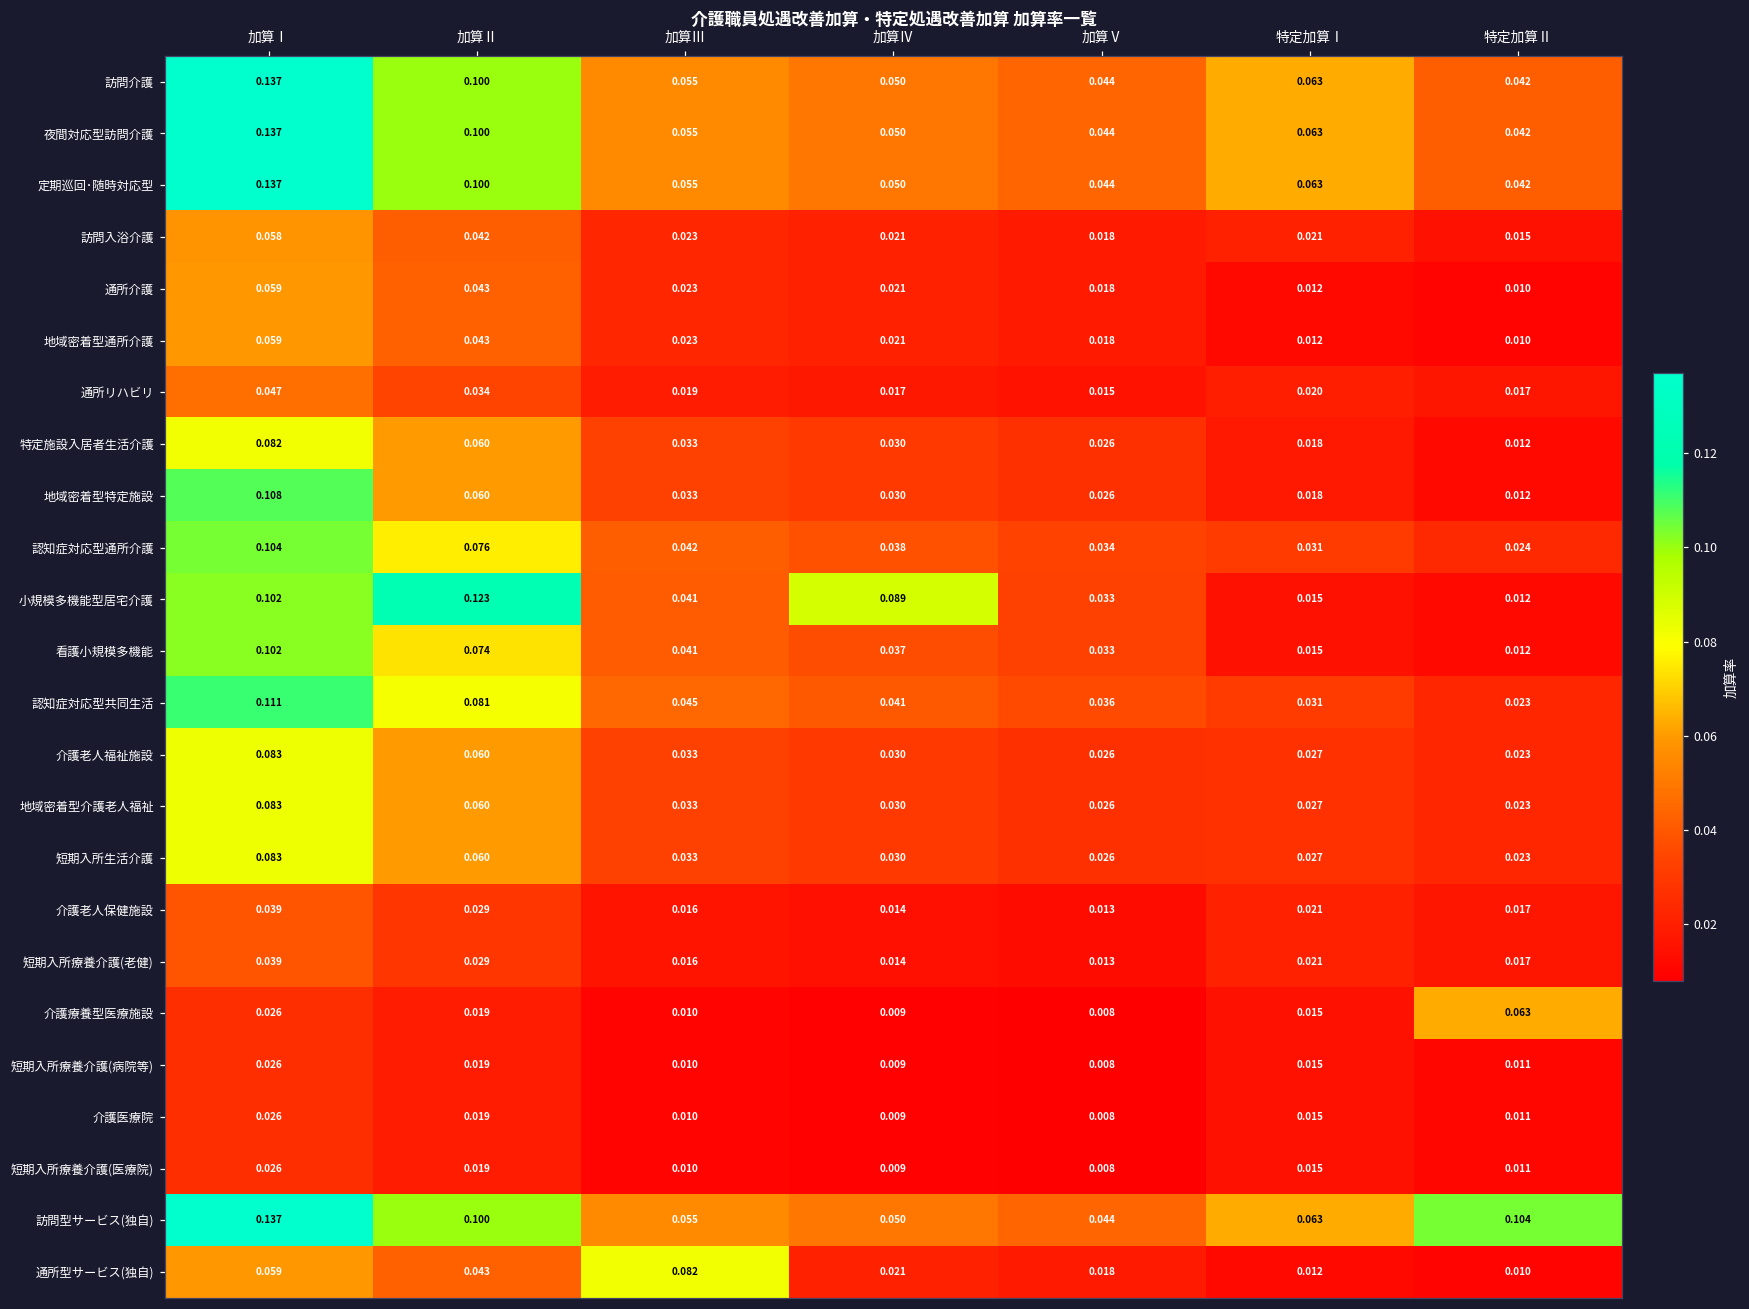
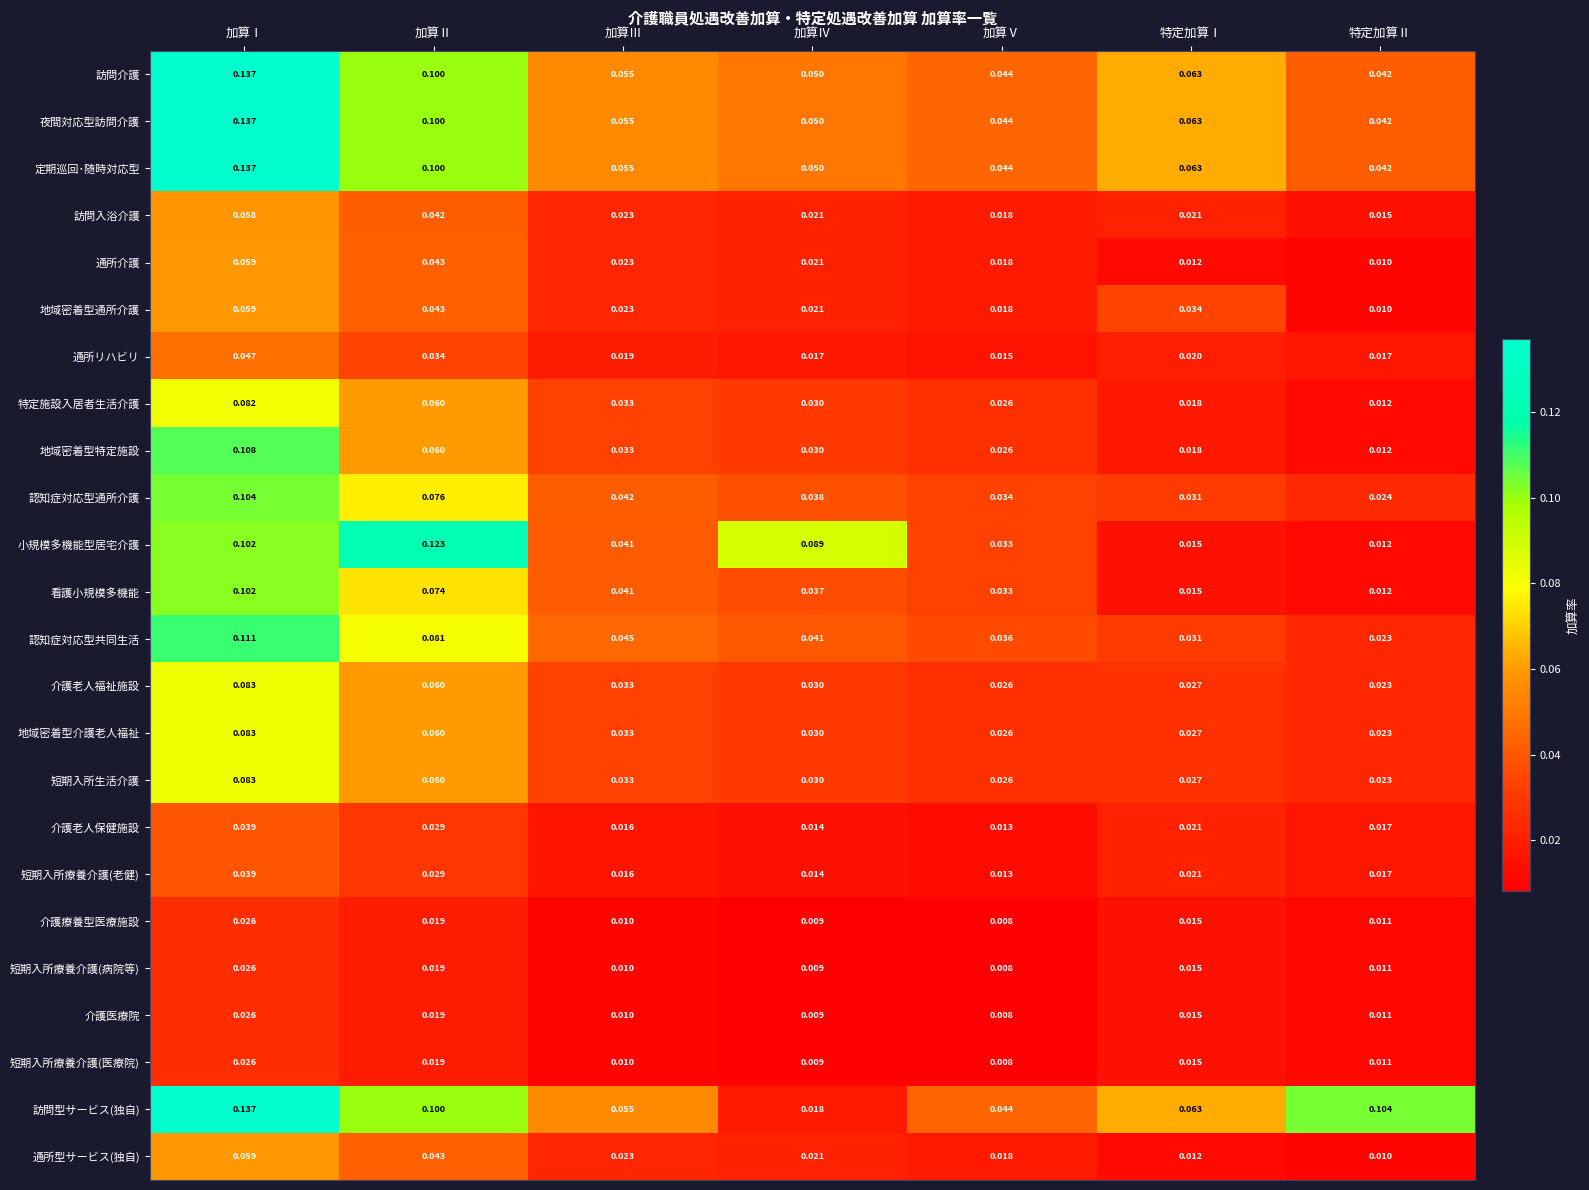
地域密着型通所介護, 特定加算Ⅰ: 0.012 -> 0.034
介護療養型医療施設, 特定加算Ⅱ: 0.063 -> 0.011
訪問型サービス(独自), 加算Ⅳ: 0.050 -> 0.018
通所型サービス(独自), 加算Ⅲ: 0.082 -> 0.023
